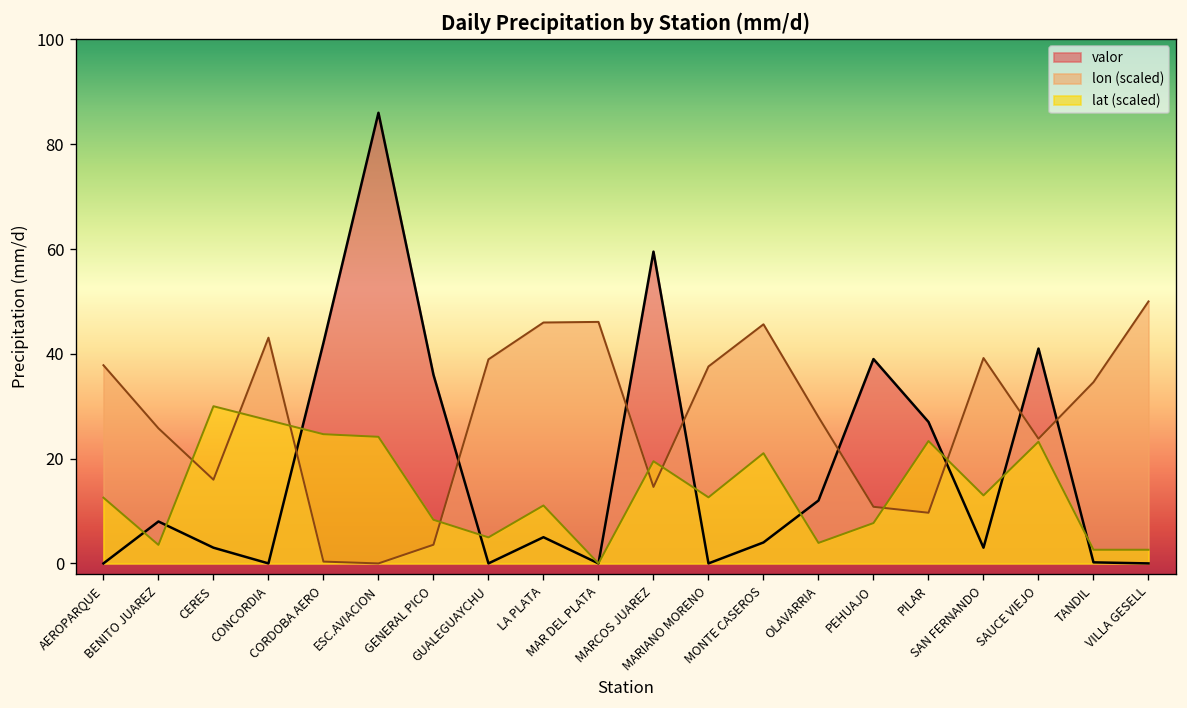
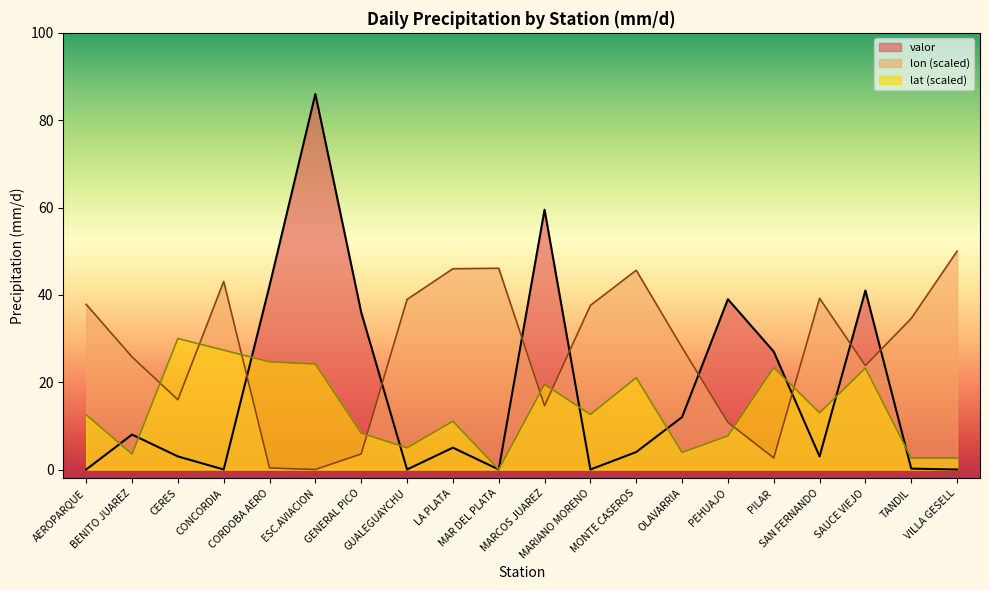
lon (scaled), PILAR: 10 -> 3
